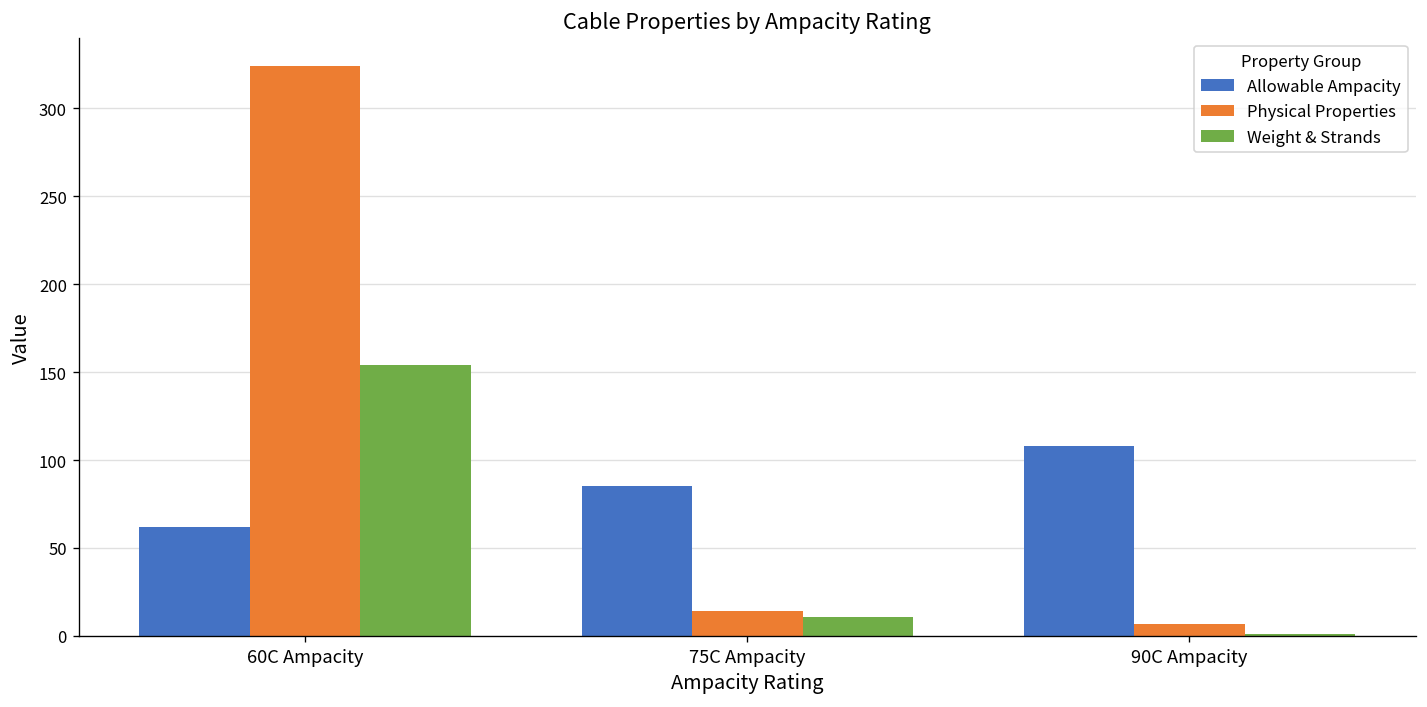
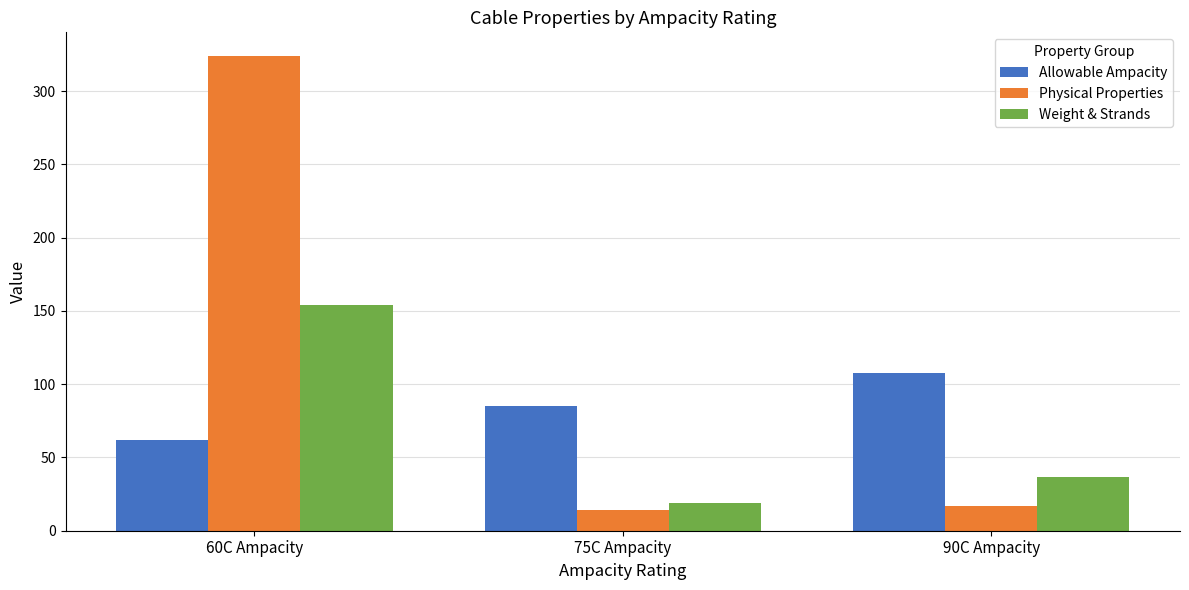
Weight & Strands, 75C Ampacity: 11 -> 19
Physical Properties, 90C Ampacity: 7 -> 17
Weight & Strands, 90C Ampacity: 1 -> 37
